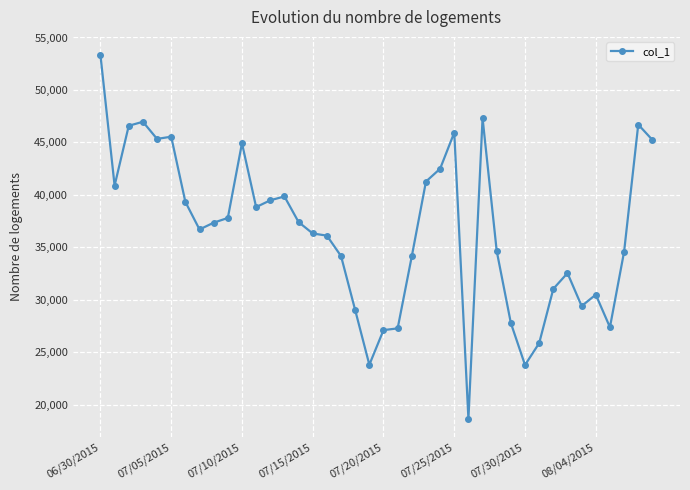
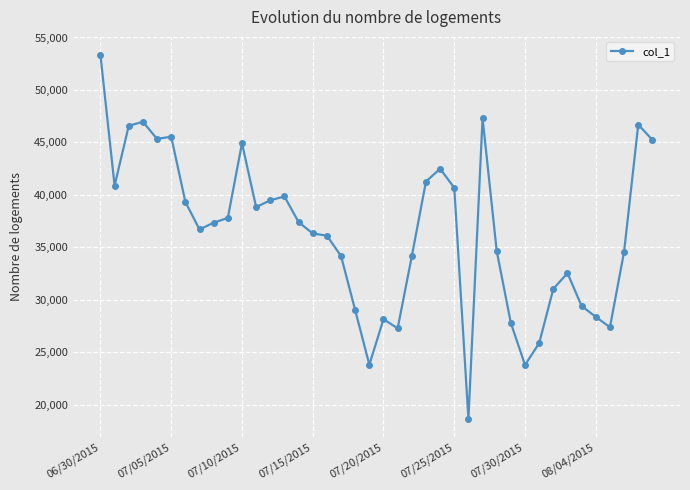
07/20/2015: 27,100 -> 28,100
07/25/2015: 45,900 -> 40,700
08/04/2015: 30,500 -> 28,400
